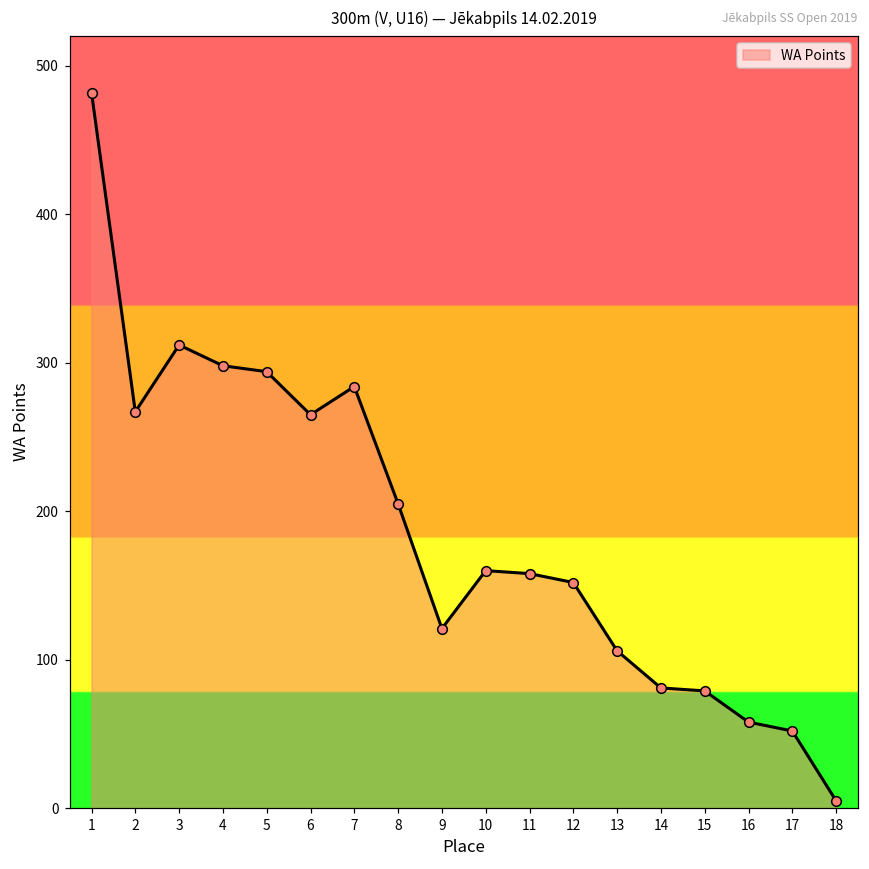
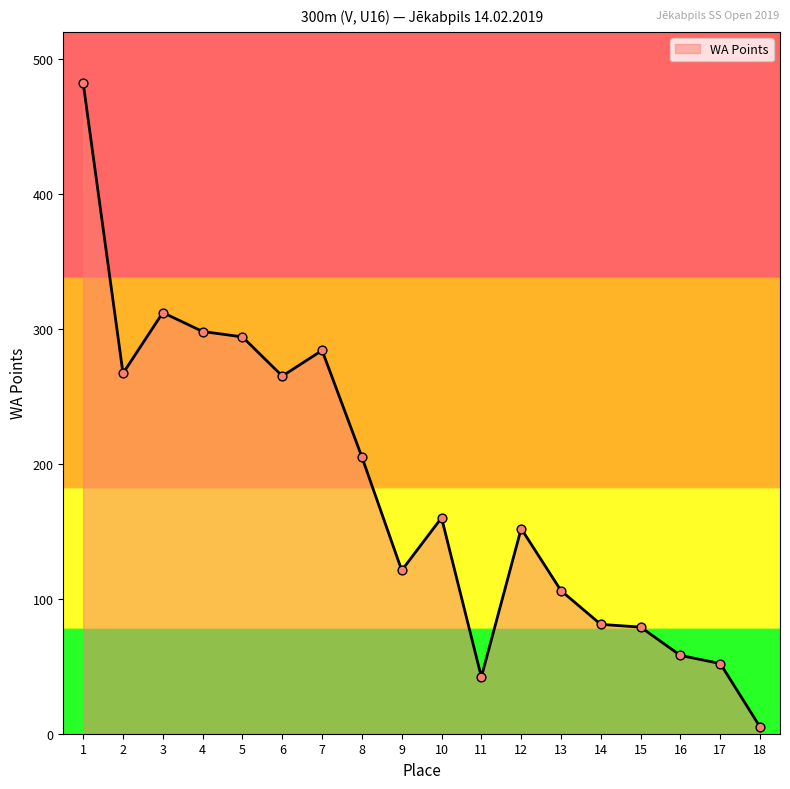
11: 158 -> 42
